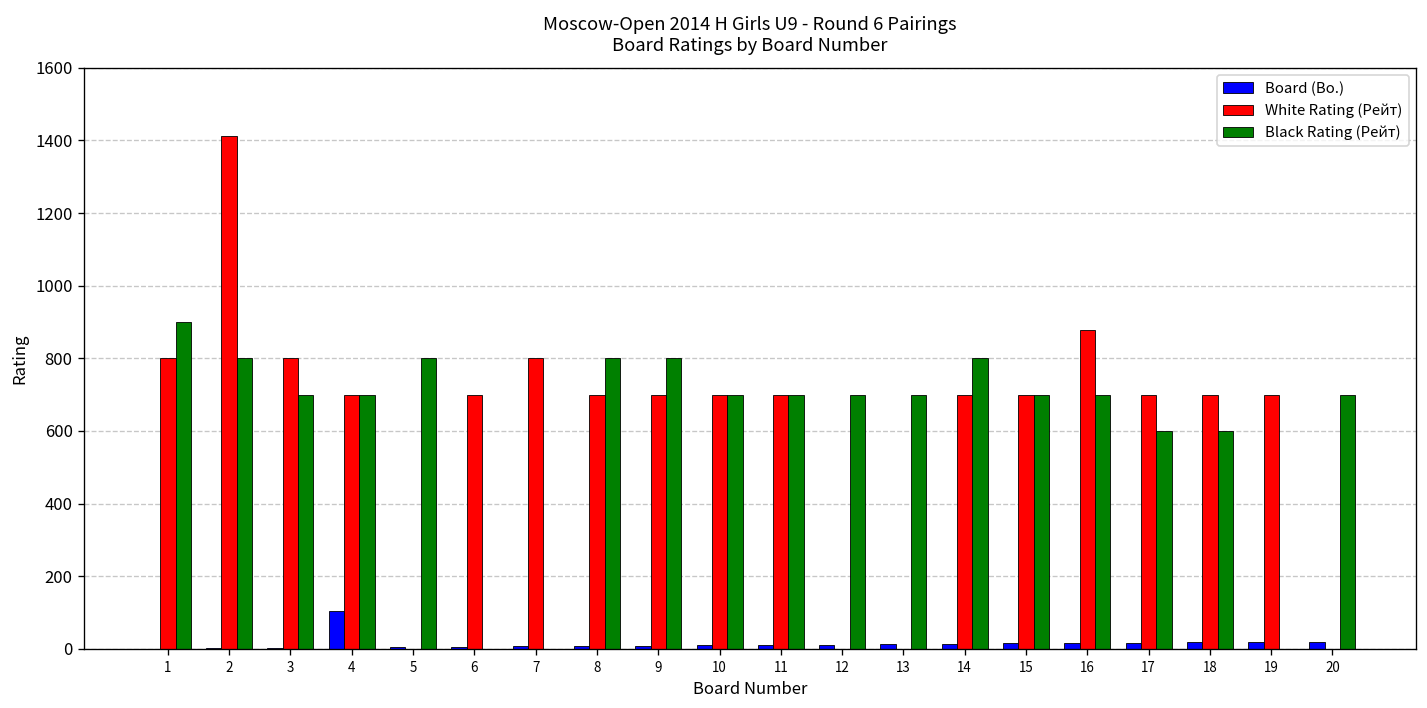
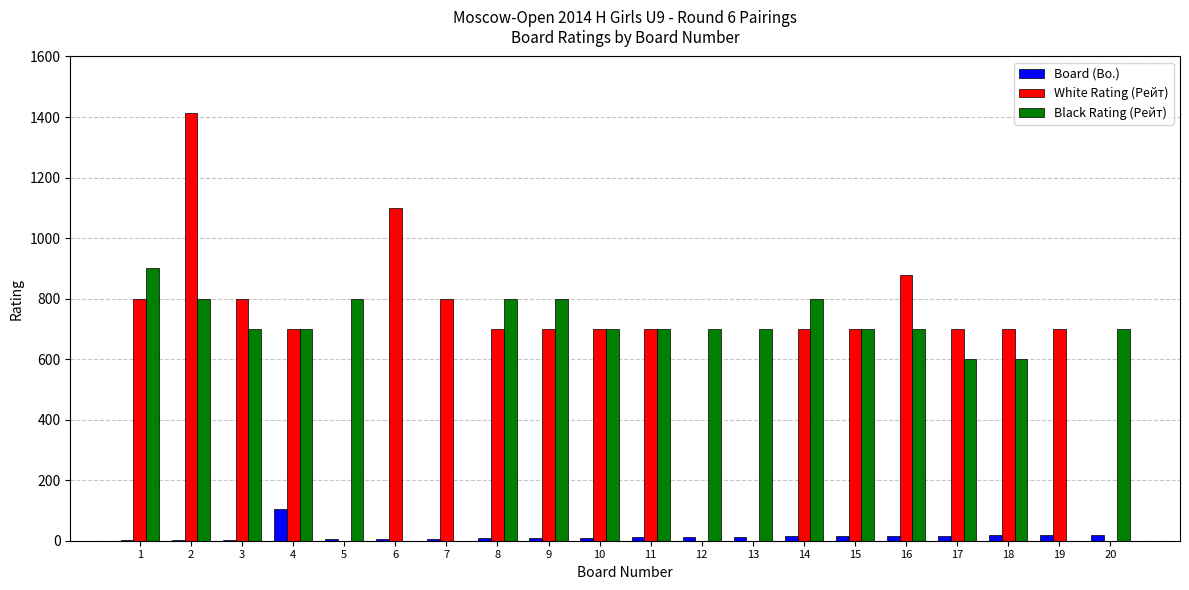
White Rating (Рейт), 6: 700 -> 1100
